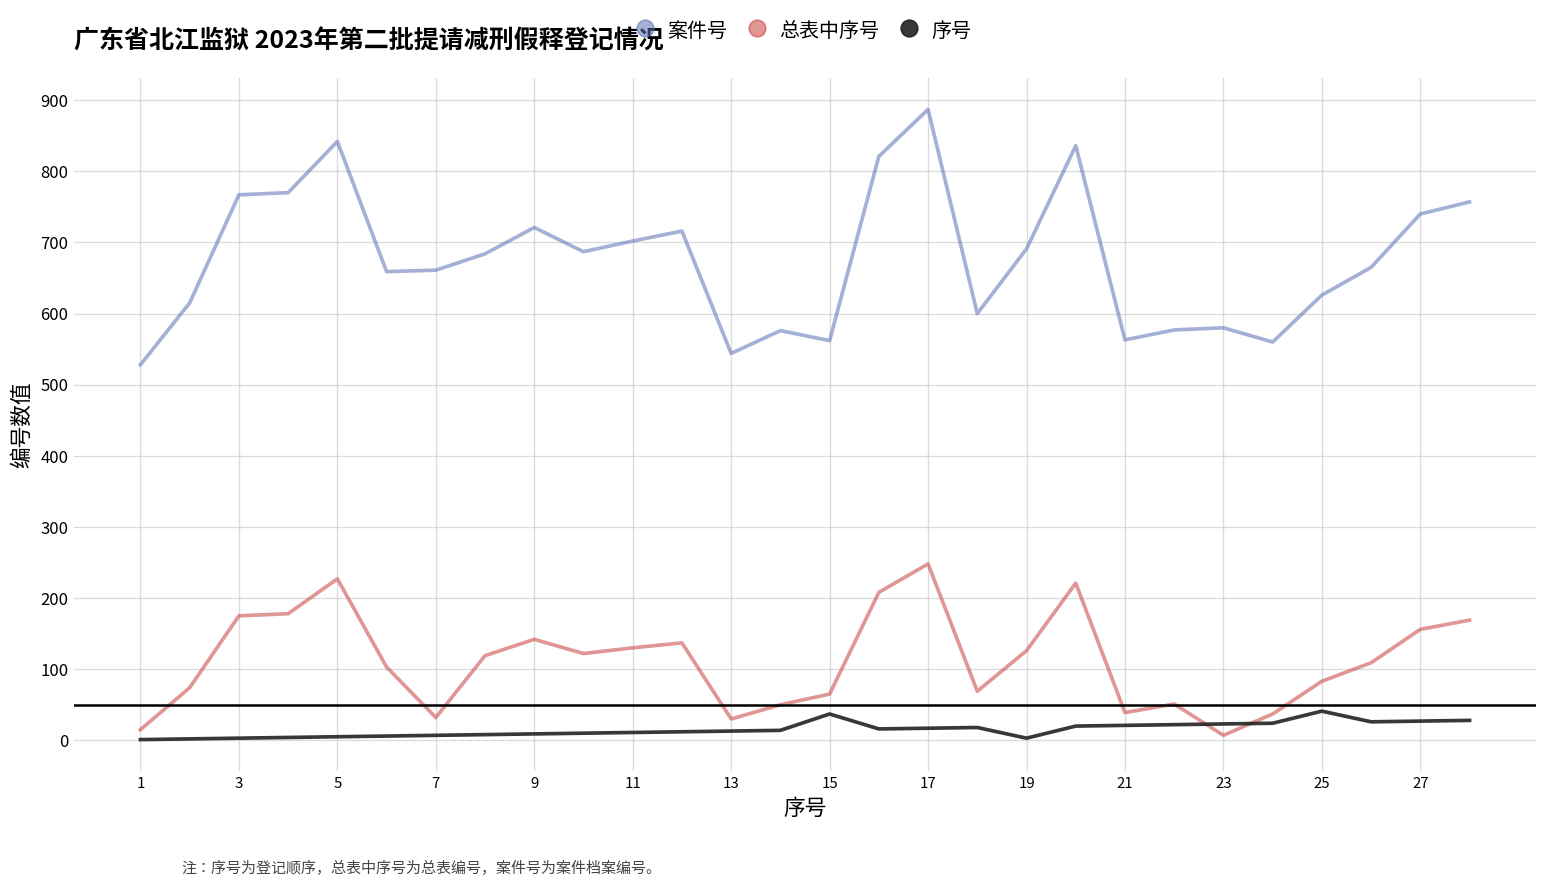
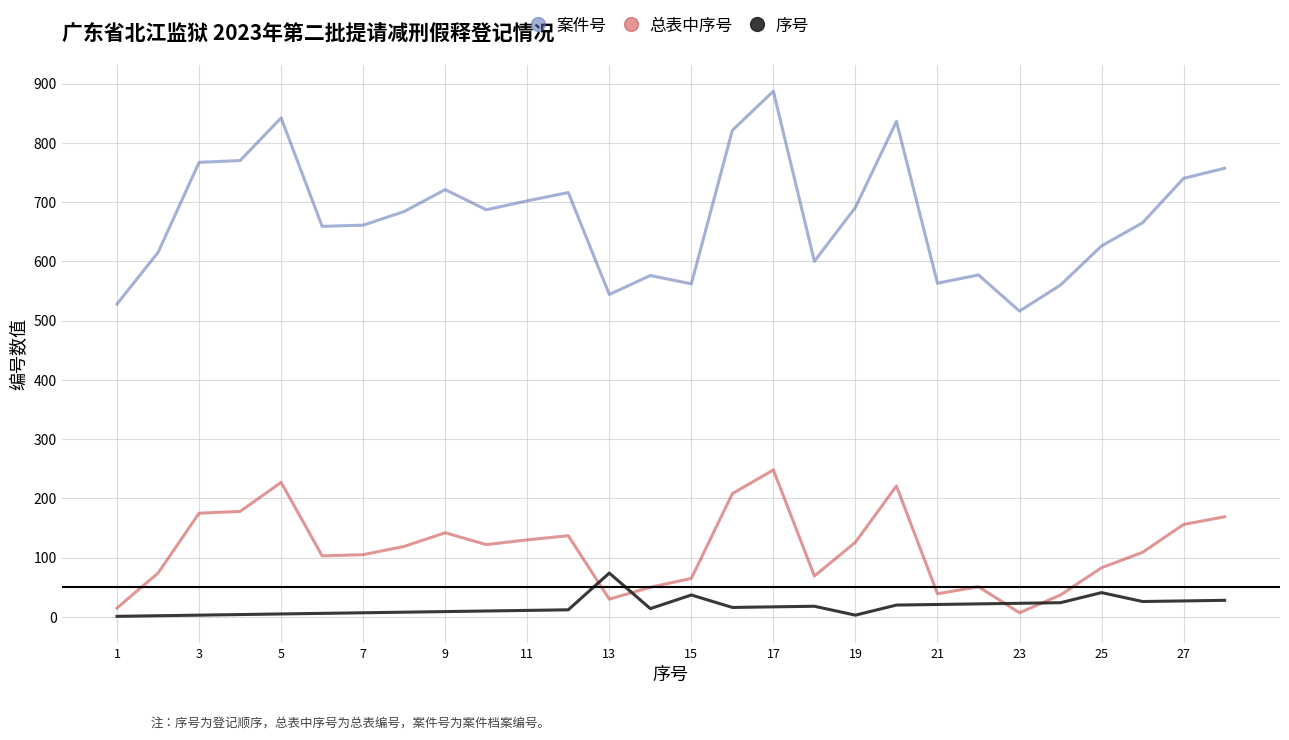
总表中序号, 7: 30 -> 110
序号, 13: 10 -> 70
案件号, 23: 580 -> 520
